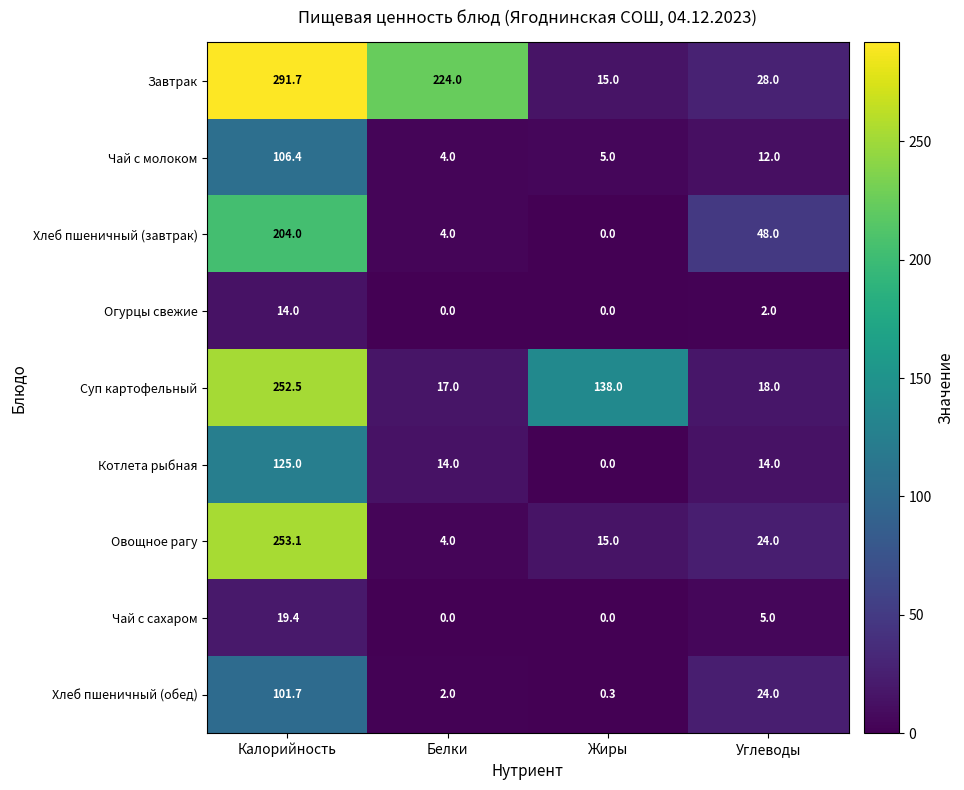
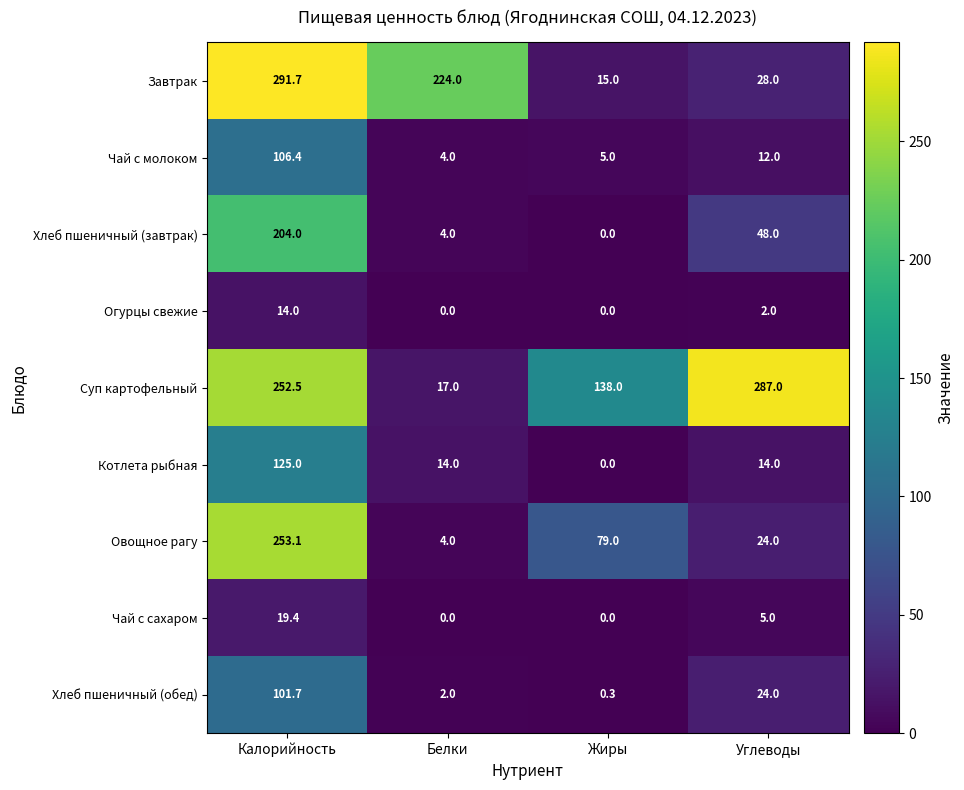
Суп картофельный, Углеводы: 18.0 -> 287.0
Овощное рагу, Жиры: 15.0 -> 79.0
